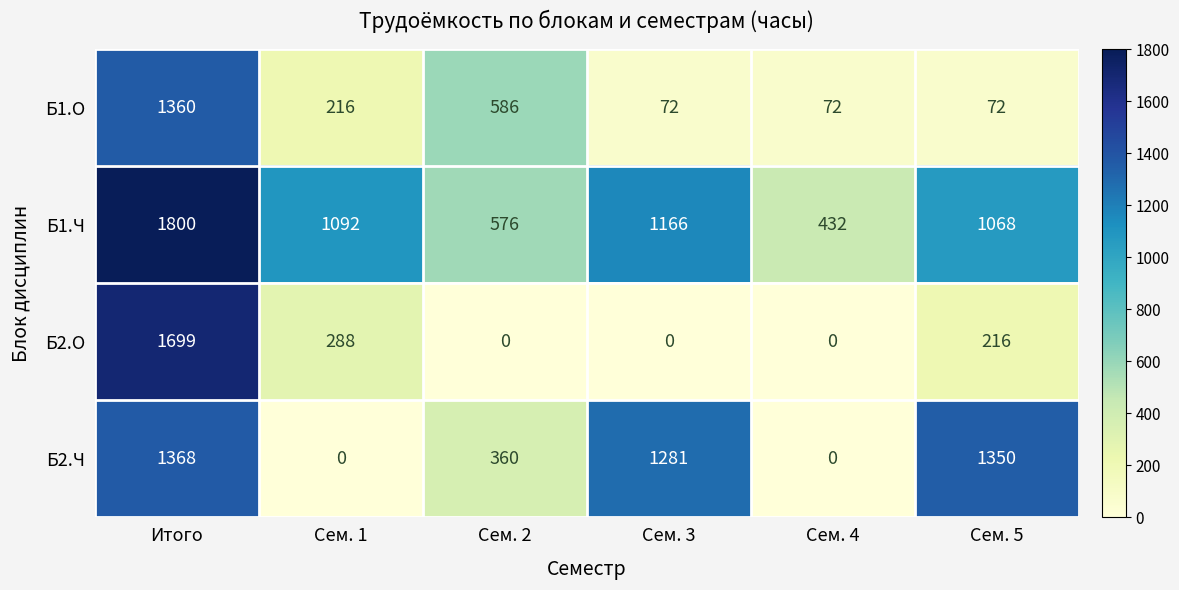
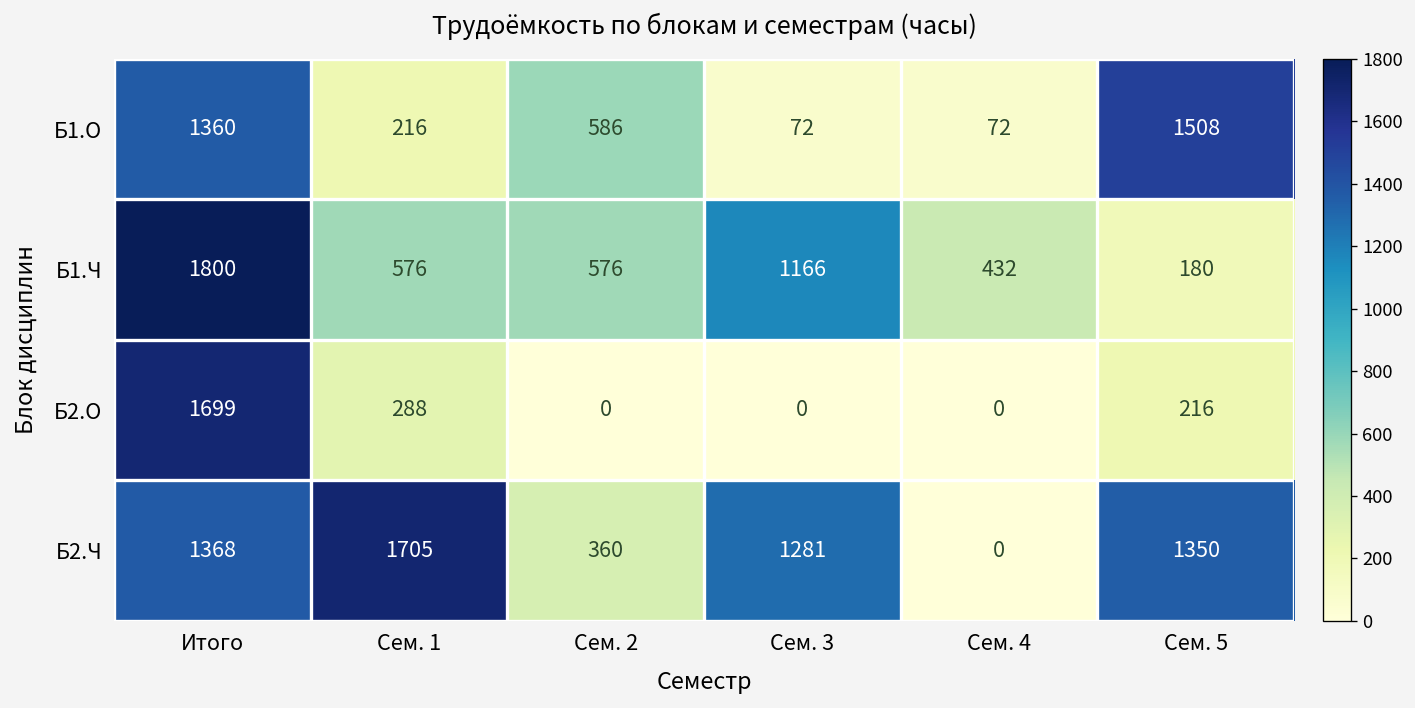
Б1.О, Сем. 5: 72 -> 1508
Б1.Ч, Сем. 1: 1092 -> 576
Б1.Ч, Сем. 5: 1068 -> 180
Б2.Ч, Сем. 1: 0 -> 1705
